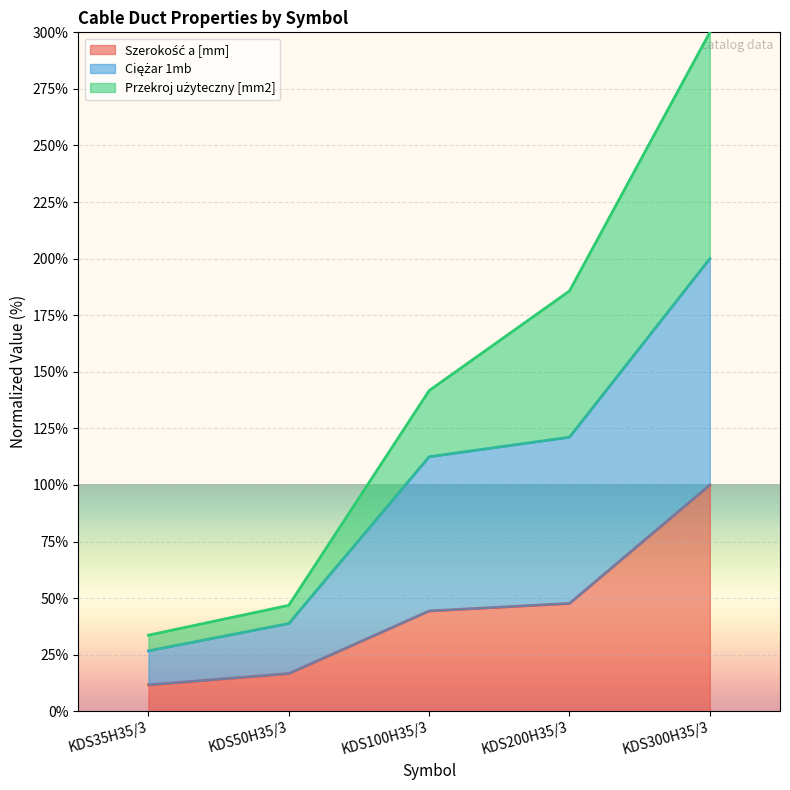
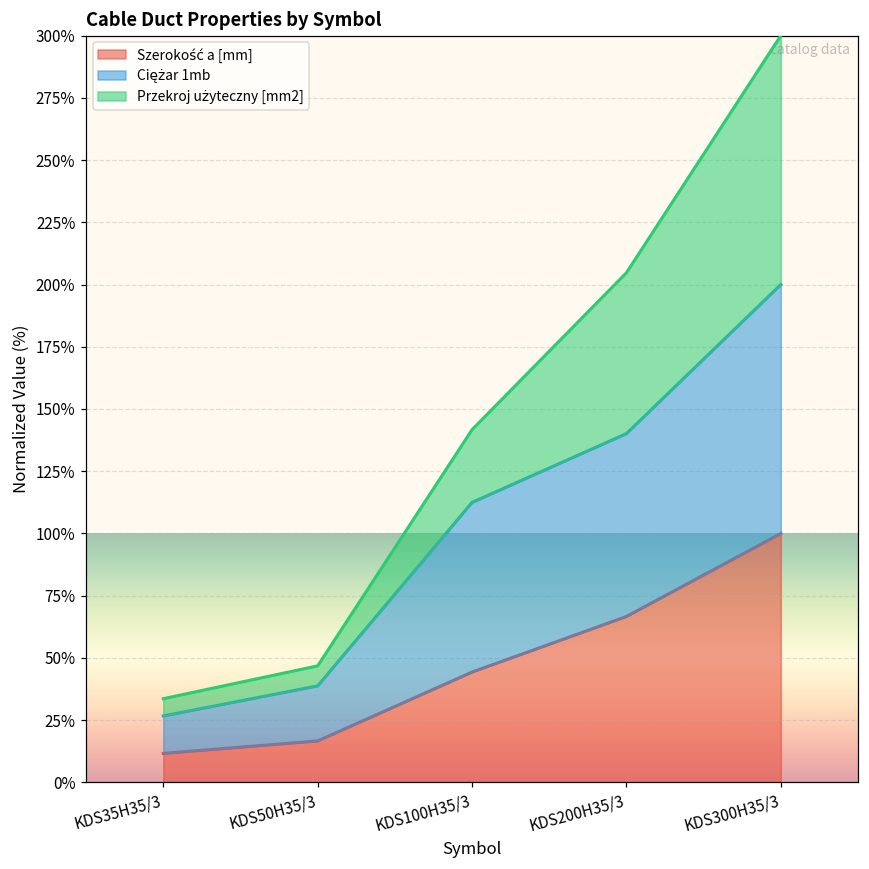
Szerokość a [mm], KDS200H35/3: 48% -> 67%
